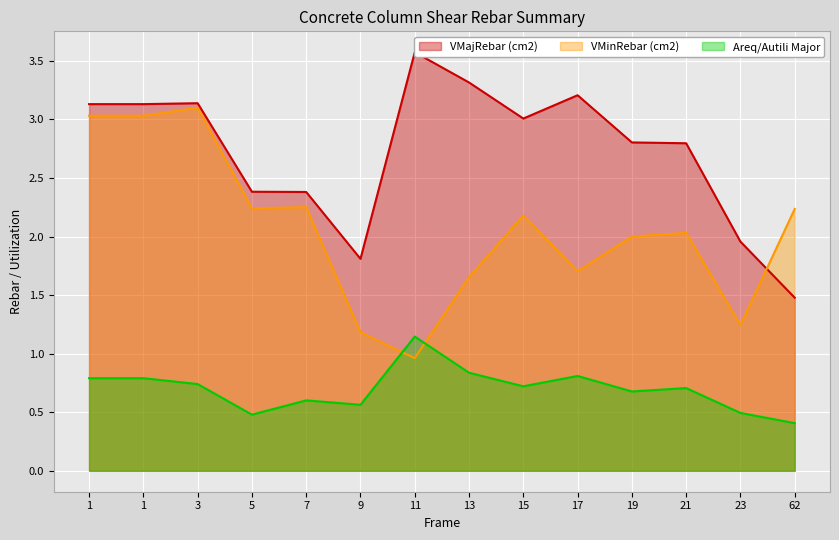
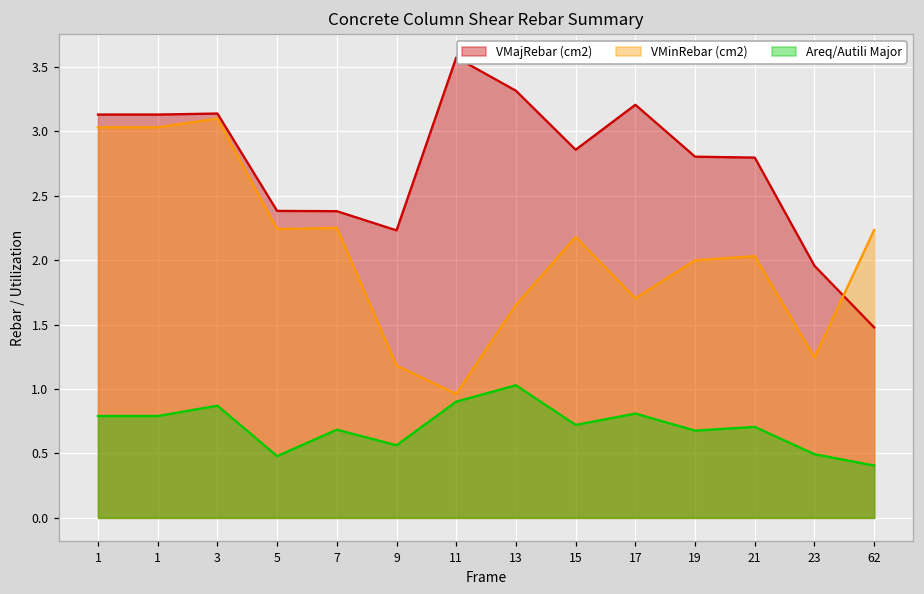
Areq/Autili Major, 3: 0.74 -> 0.87
Areq/Autili Major, 7: 0.60 -> 0.68
VMajRebar (cm2), 9: 1.81 -> 2.23
Areq/Autili Major, 11: 1.15 -> 0.90
Areq/Autili Major, 13: 0.84 -> 1.03
VMajRebar (cm2), 15: 3.01 -> 2.86
